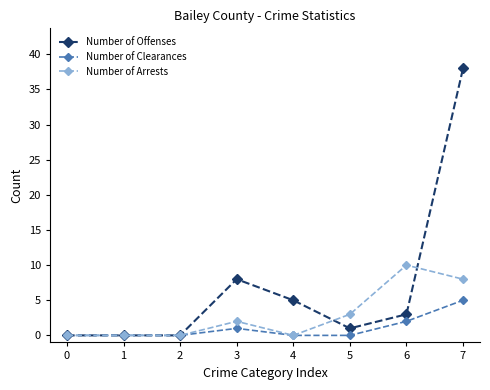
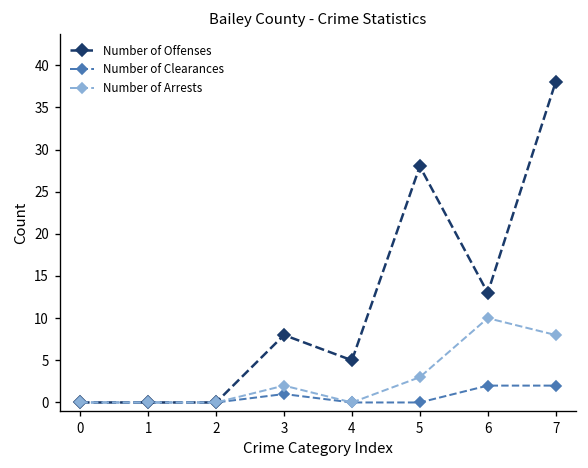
Number of Offenses, 5: 1 -> 28
Number of Offenses, 6: 3 -> 13
Number of Clearances, 7: 5 -> 2
